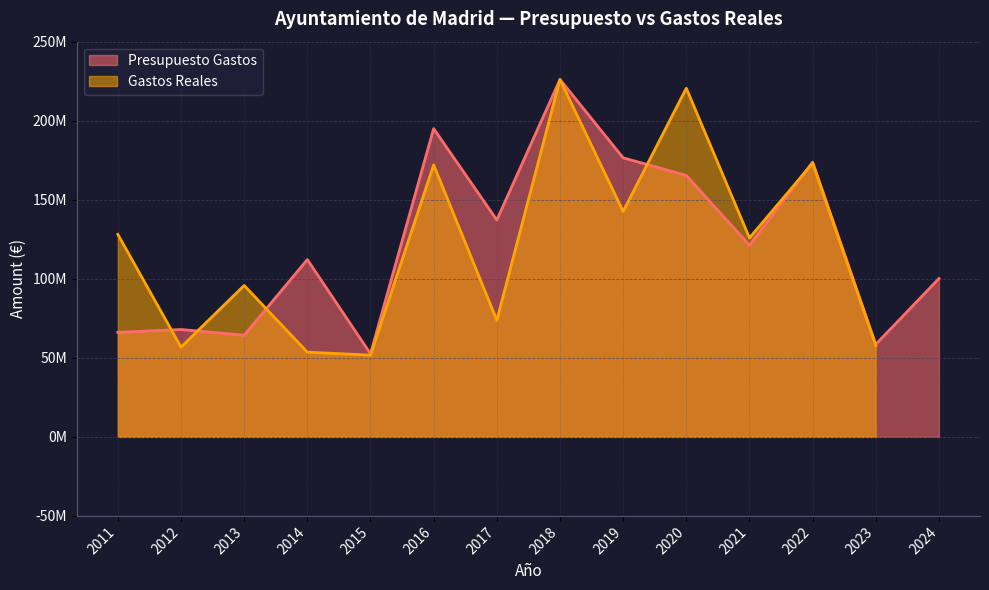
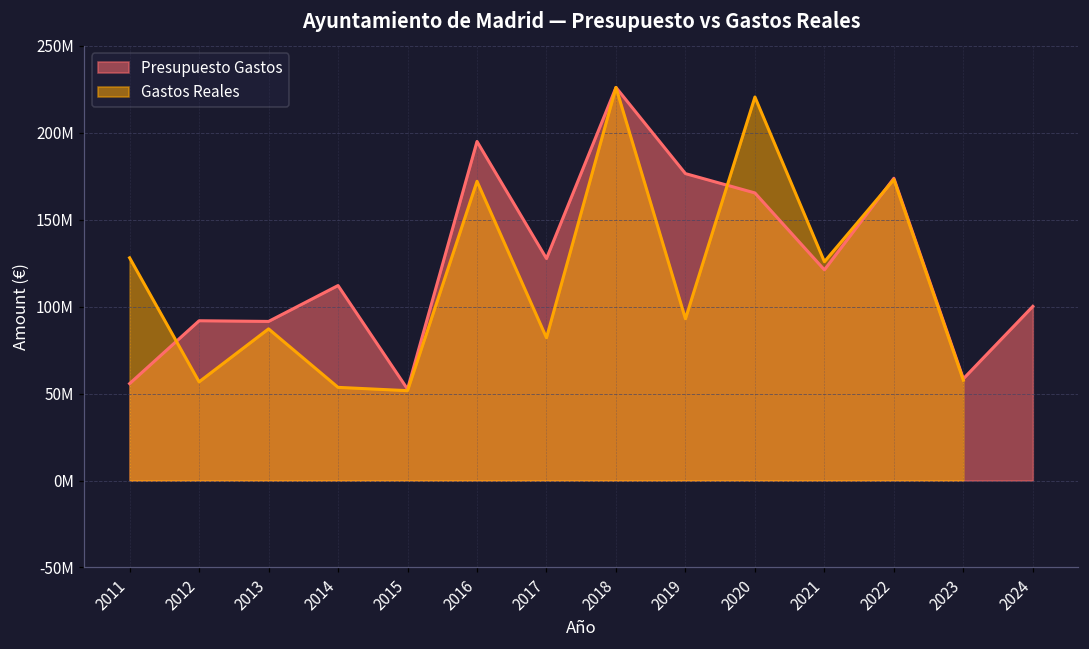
Presupuesto Gastos, 2011: 66000000 -> 56000000
Presupuesto Gastos, 2012: 68000000 -> 92000000
Presupuesto Gastos, 2013: 64000000 -> 92000000
Gastos Reales, 2013: 96000000 -> 87000000
Presupuesto Gastos, 2017: 137000000 -> 128000000
Gastos Reales, 2017: 74000000 -> 82000000
Gastos Reales, 2019: 143000000 -> 93000000
